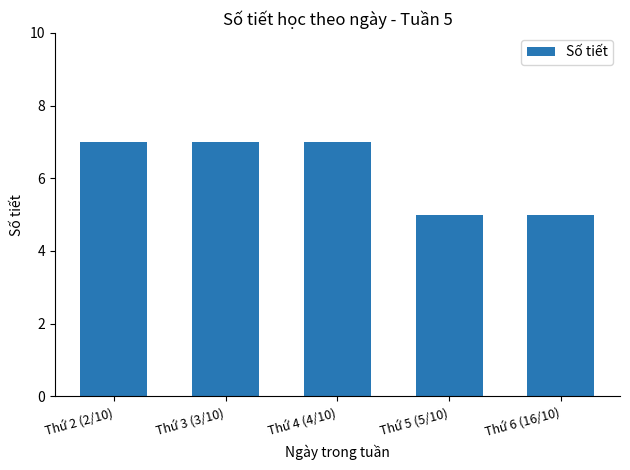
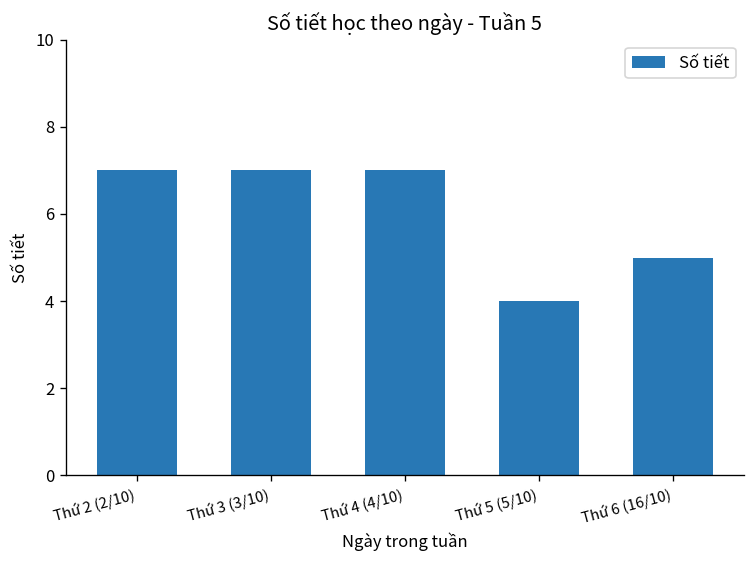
Thứ 5 (5/10): 5 -> 4
